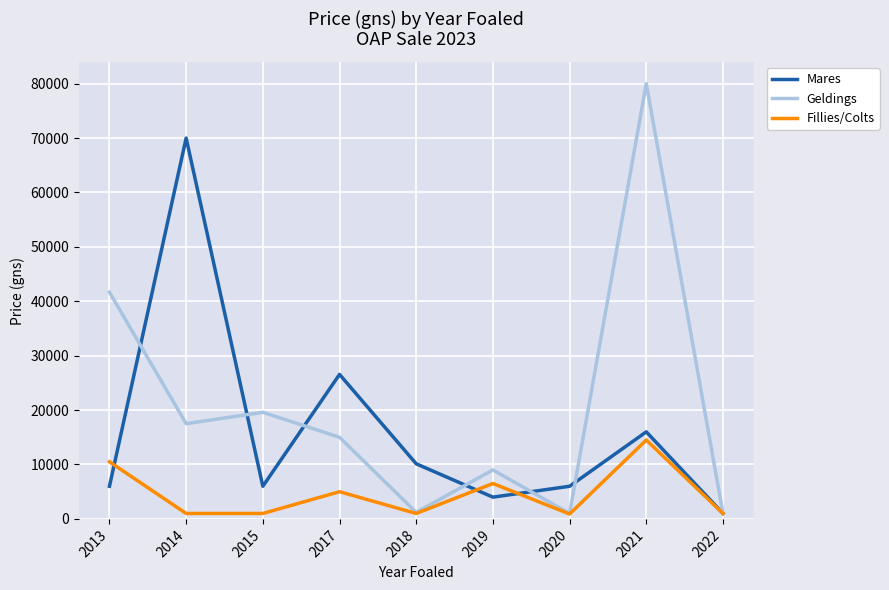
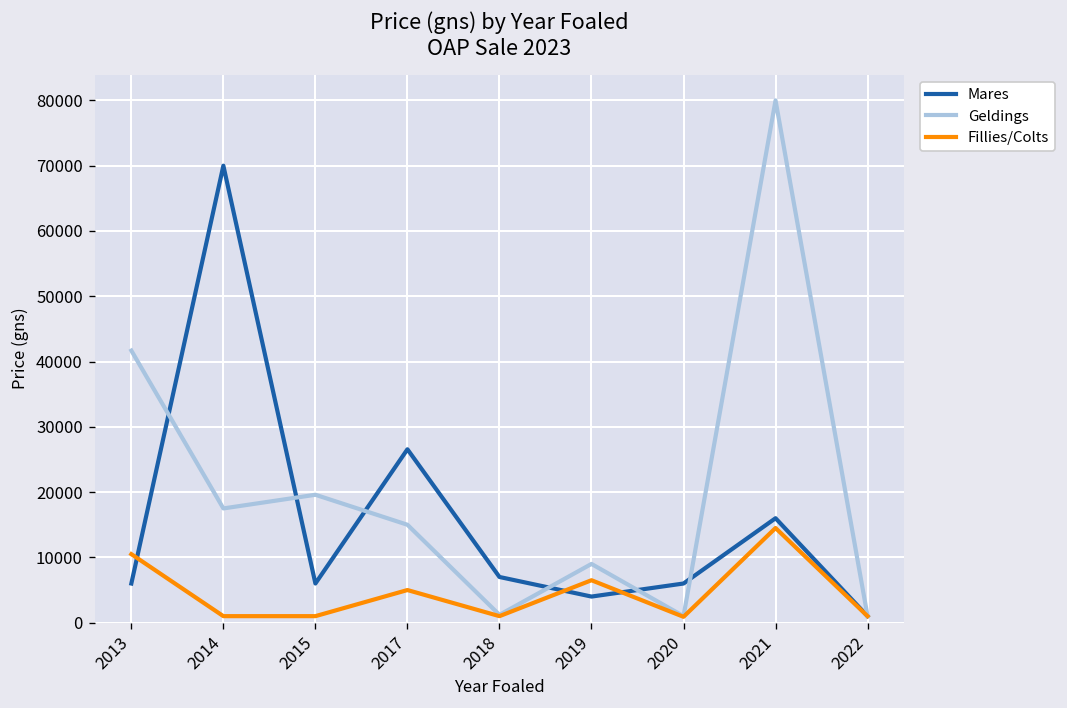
Mares, 2018: 10000 -> 7000
